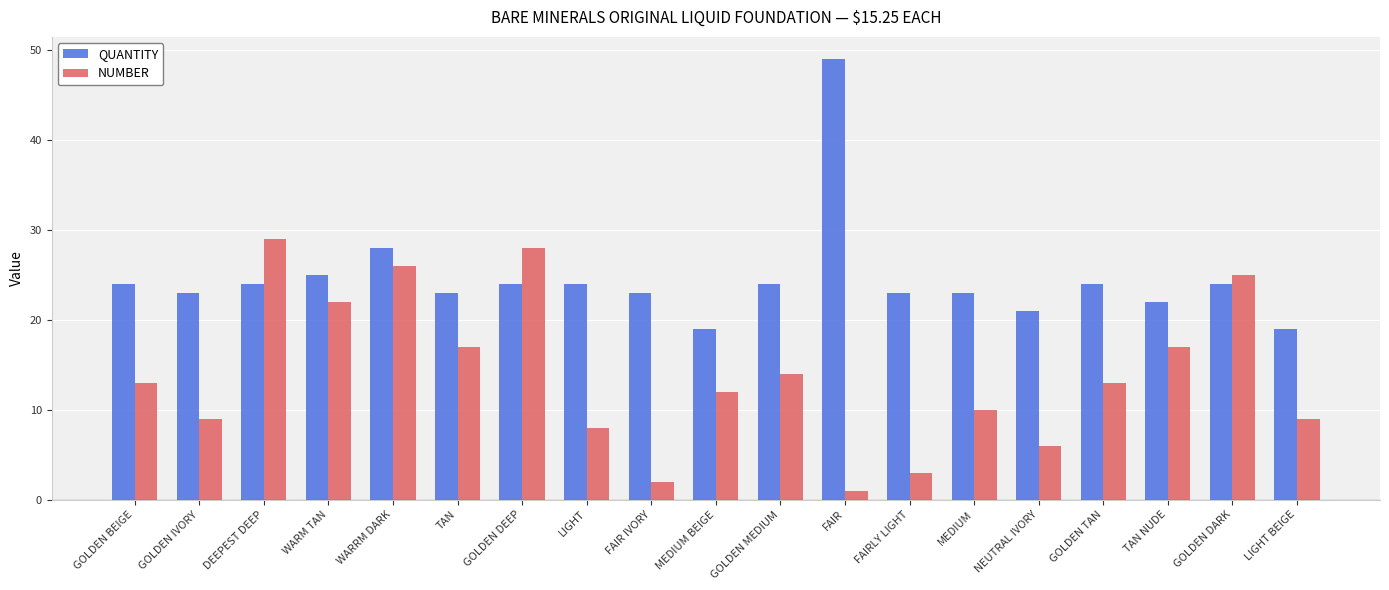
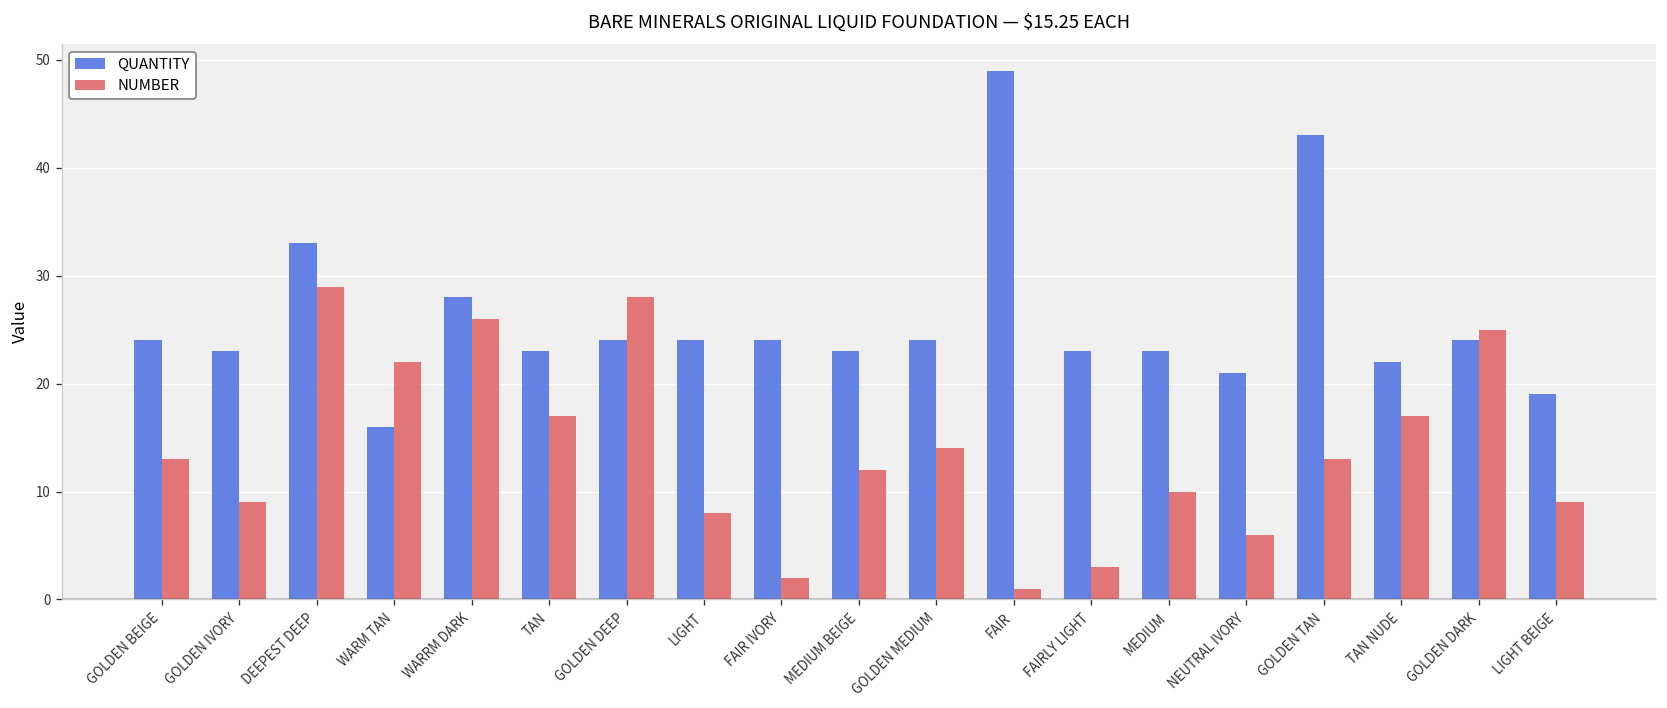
QUANTITY, DEEPEST DEEP: 24 -> 33
QUANTITY, WARM TAN: 25 -> 16
QUANTITY, FAIR IVORY: 23 -> 24
QUANTITY, MEDIUM BEIGE: 19 -> 23
QUANTITY, GOLDEN TAN: 24 -> 43
